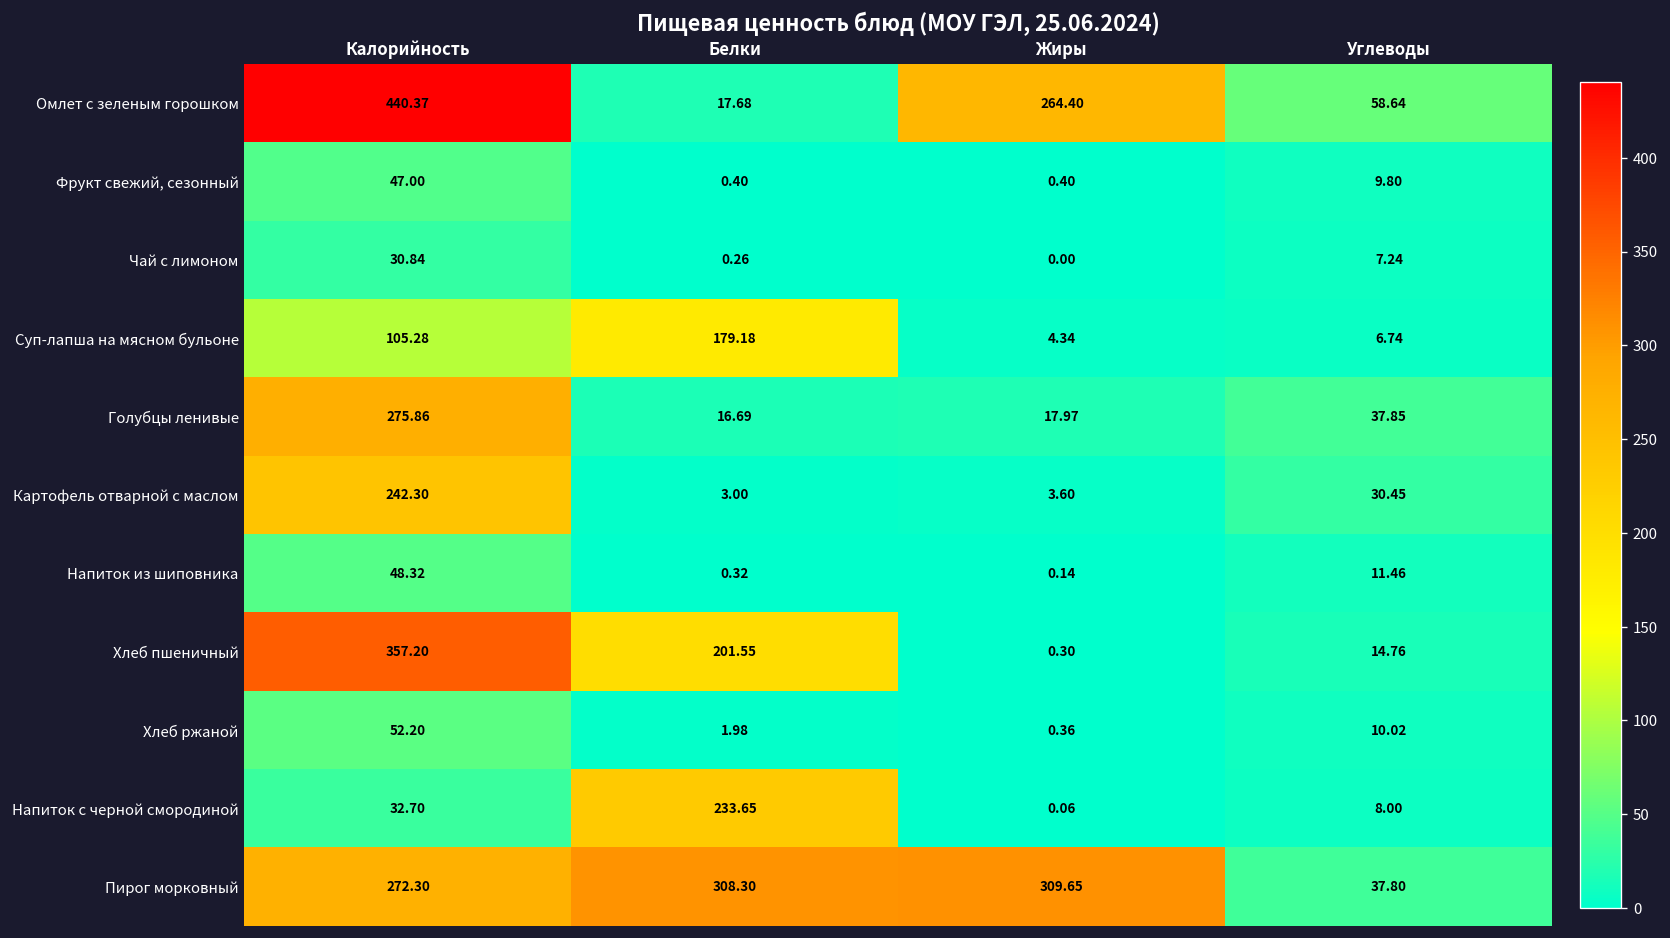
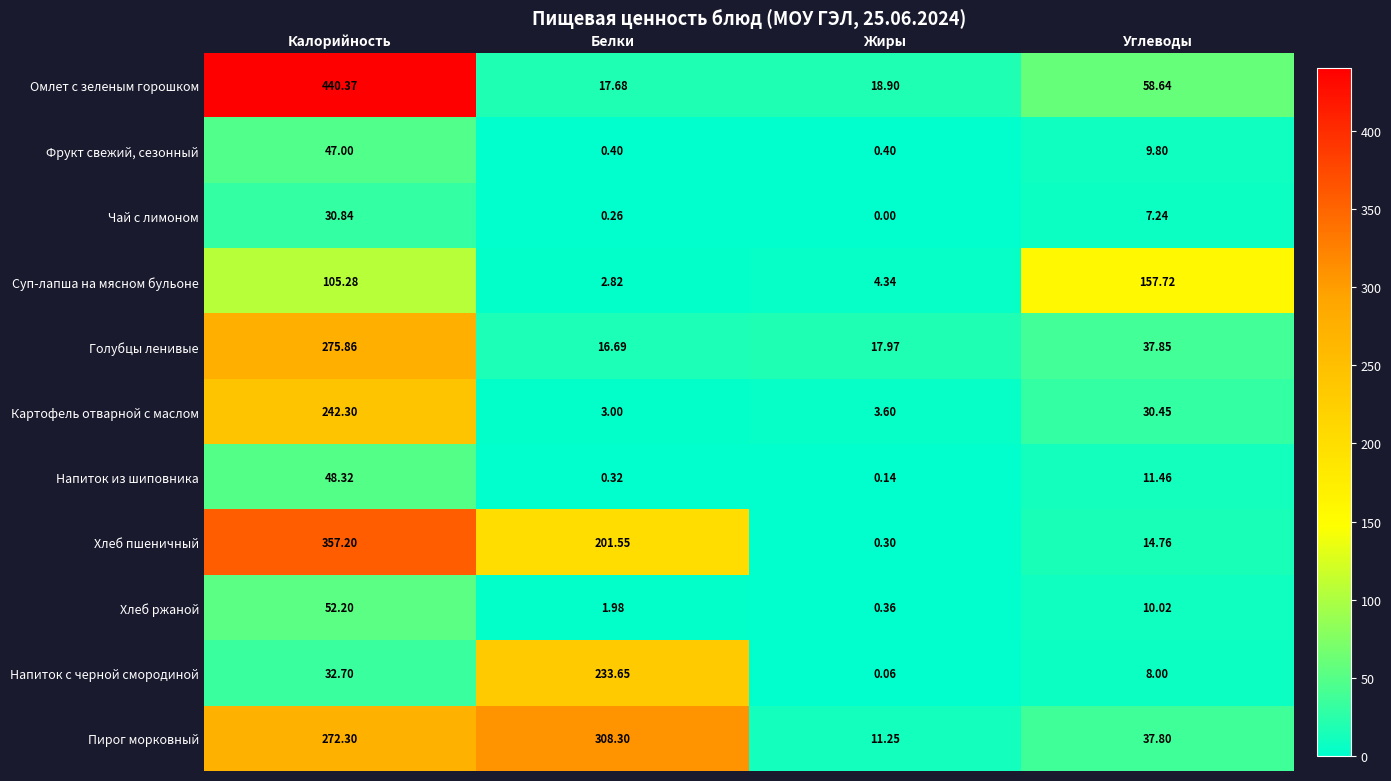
Омлет с зеленым горошком, Жиры: 264.40 -> 18.90
Суп-лапша на мясном бульоне, Белки: 179.18 -> 2.82
Суп-лапша на мясном бульоне, Углеводы: 6.74 -> 157.72
Пирог морковный, Жиры: 309.65 -> 11.25
